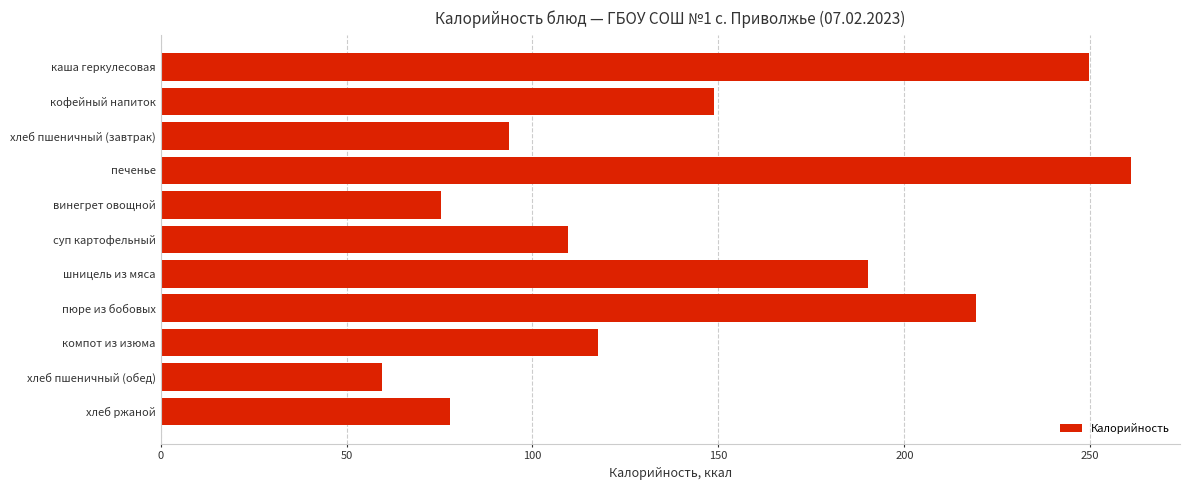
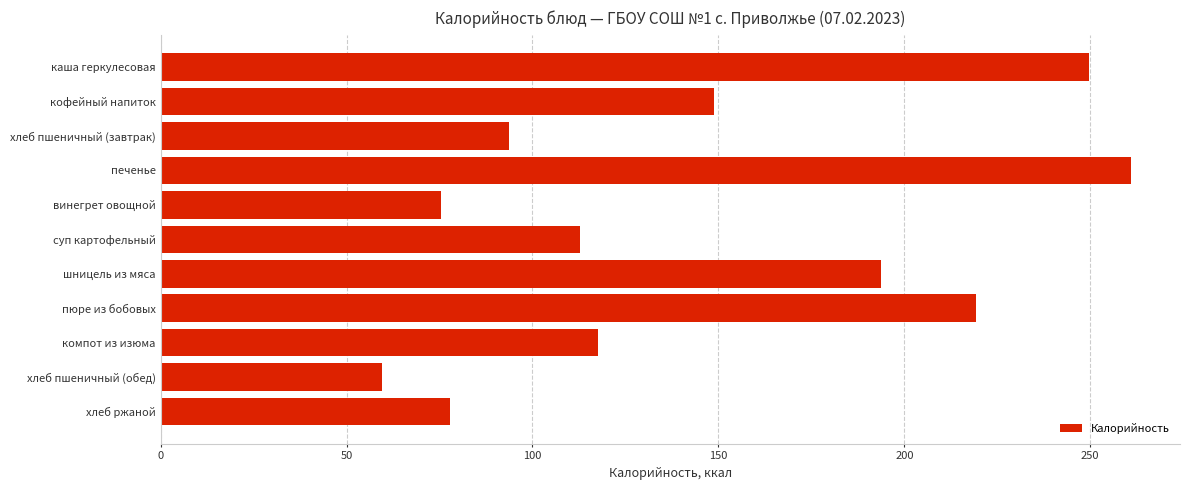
суп картофельный: 110 -> 113
шницель из мяса: 190 -> 194
